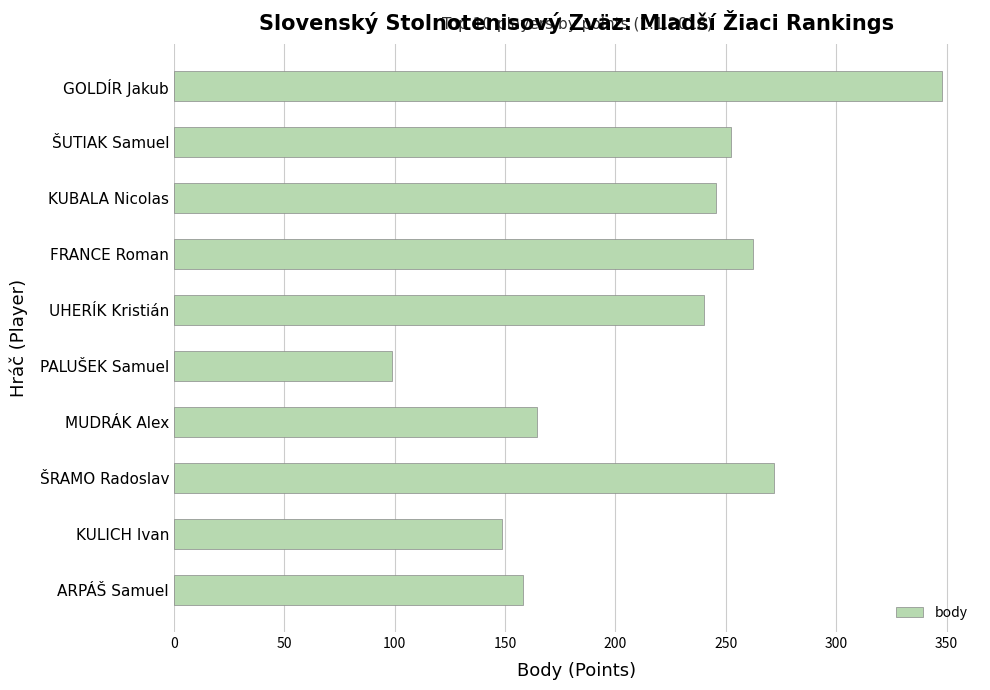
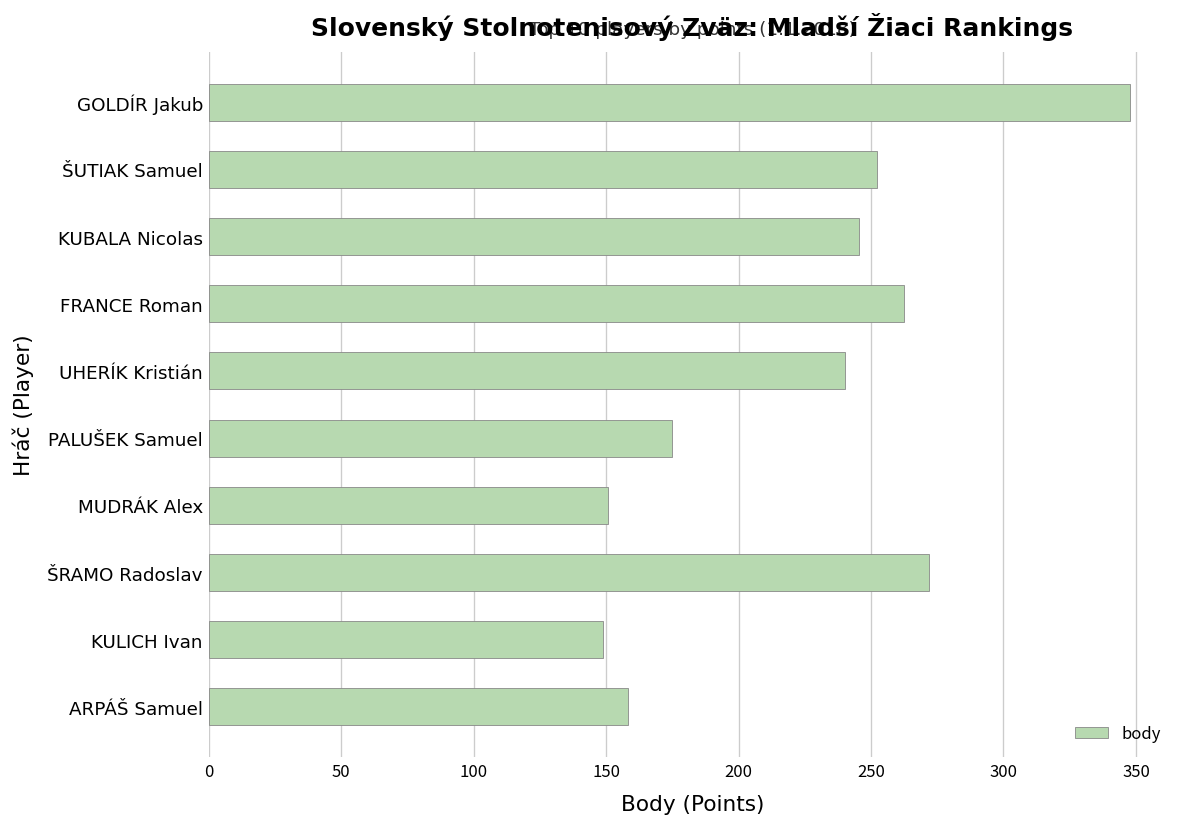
PALUŠEK Samuel: 99 -> 175
MUDRÁK Alex: 164 -> 151
